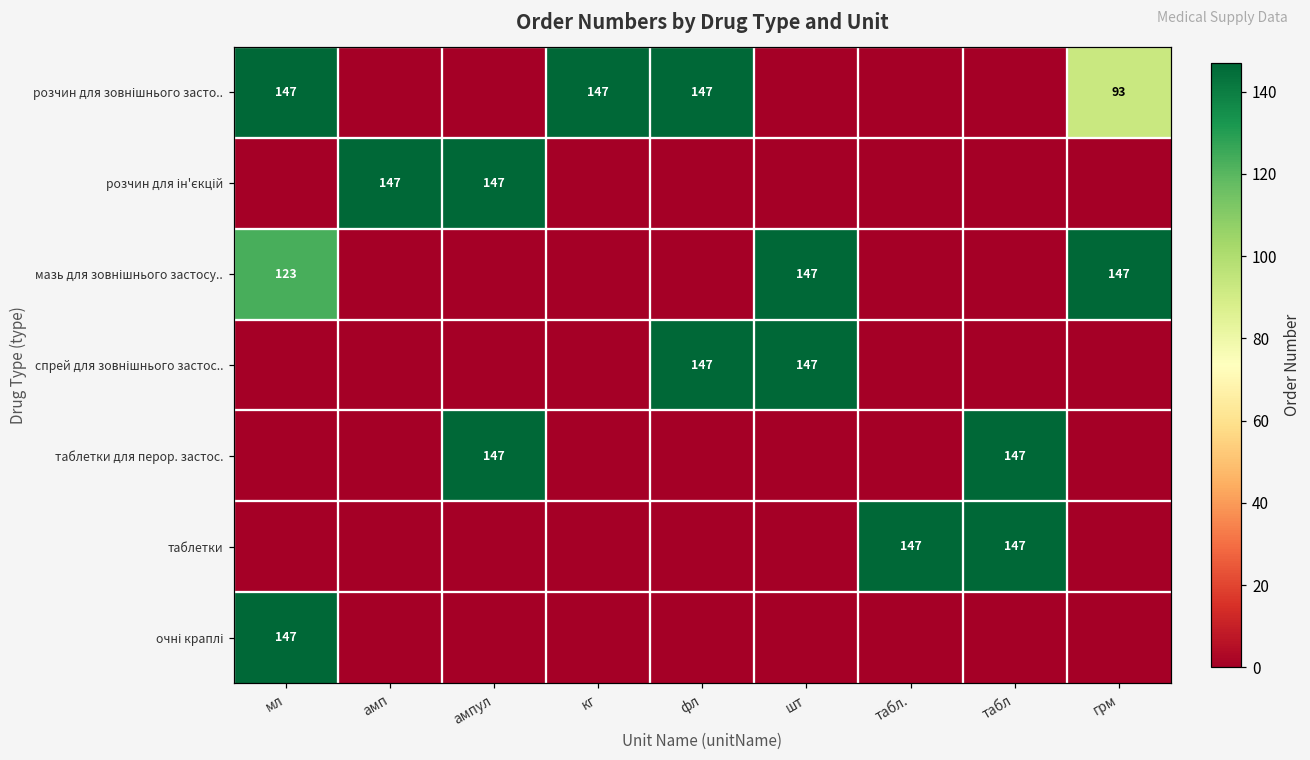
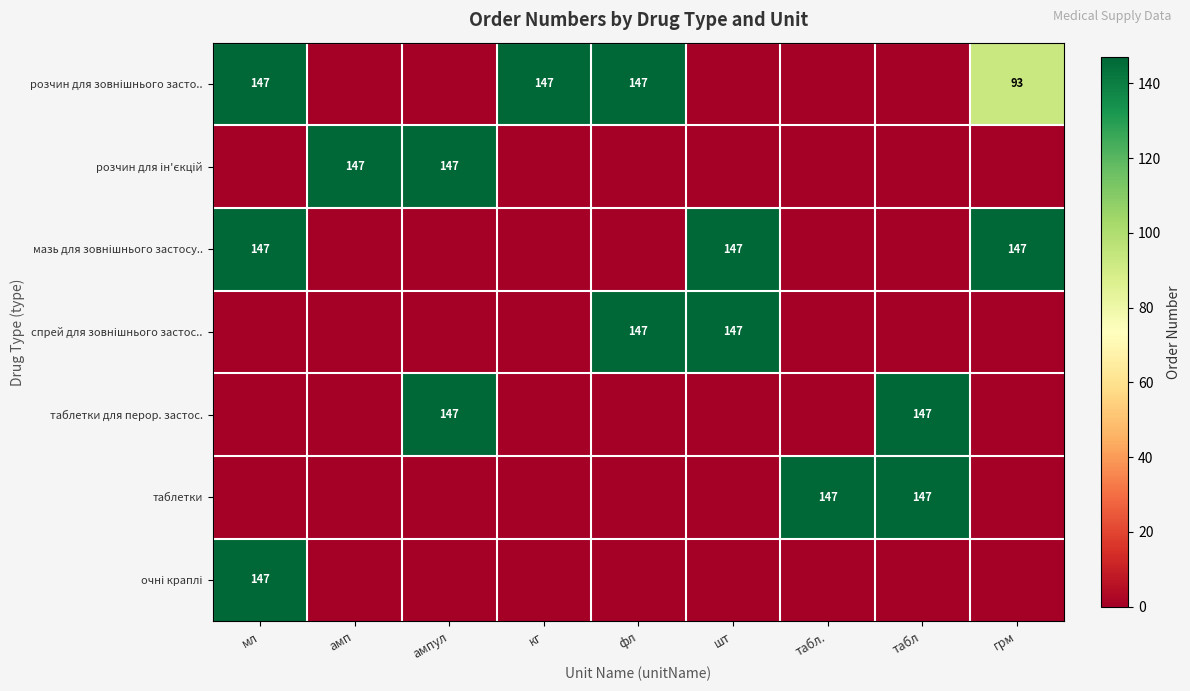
мазь для зовнішнього застосу.., мл: 123 -> 147
